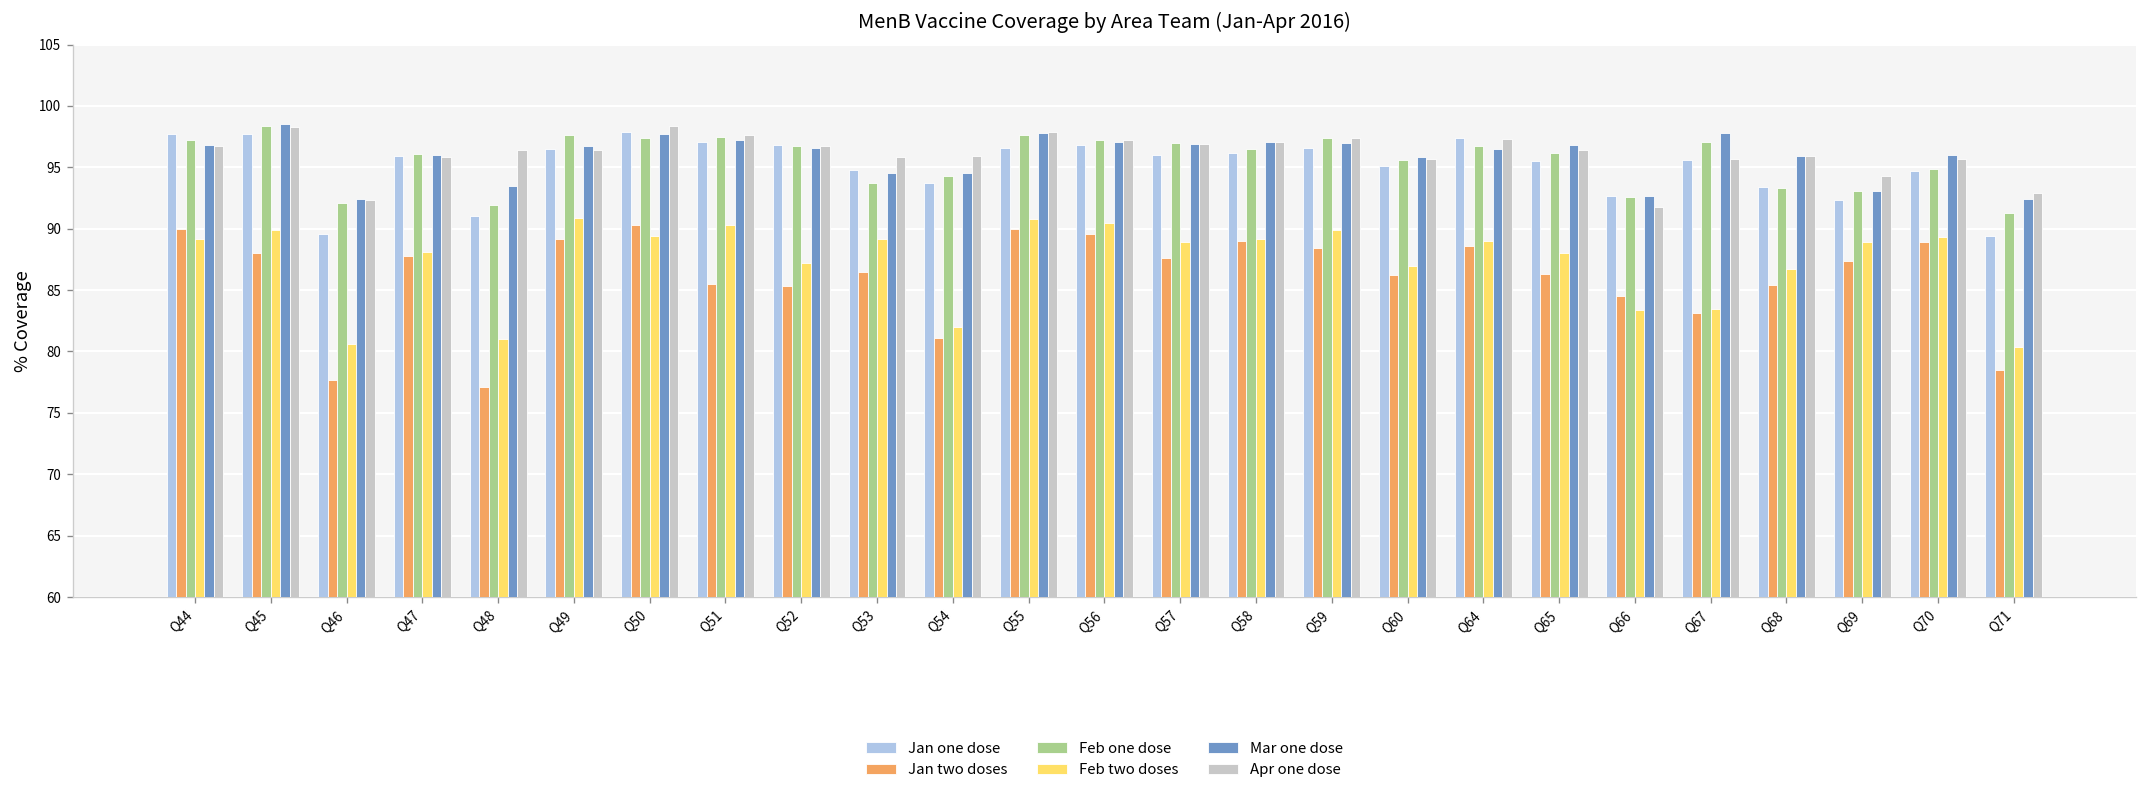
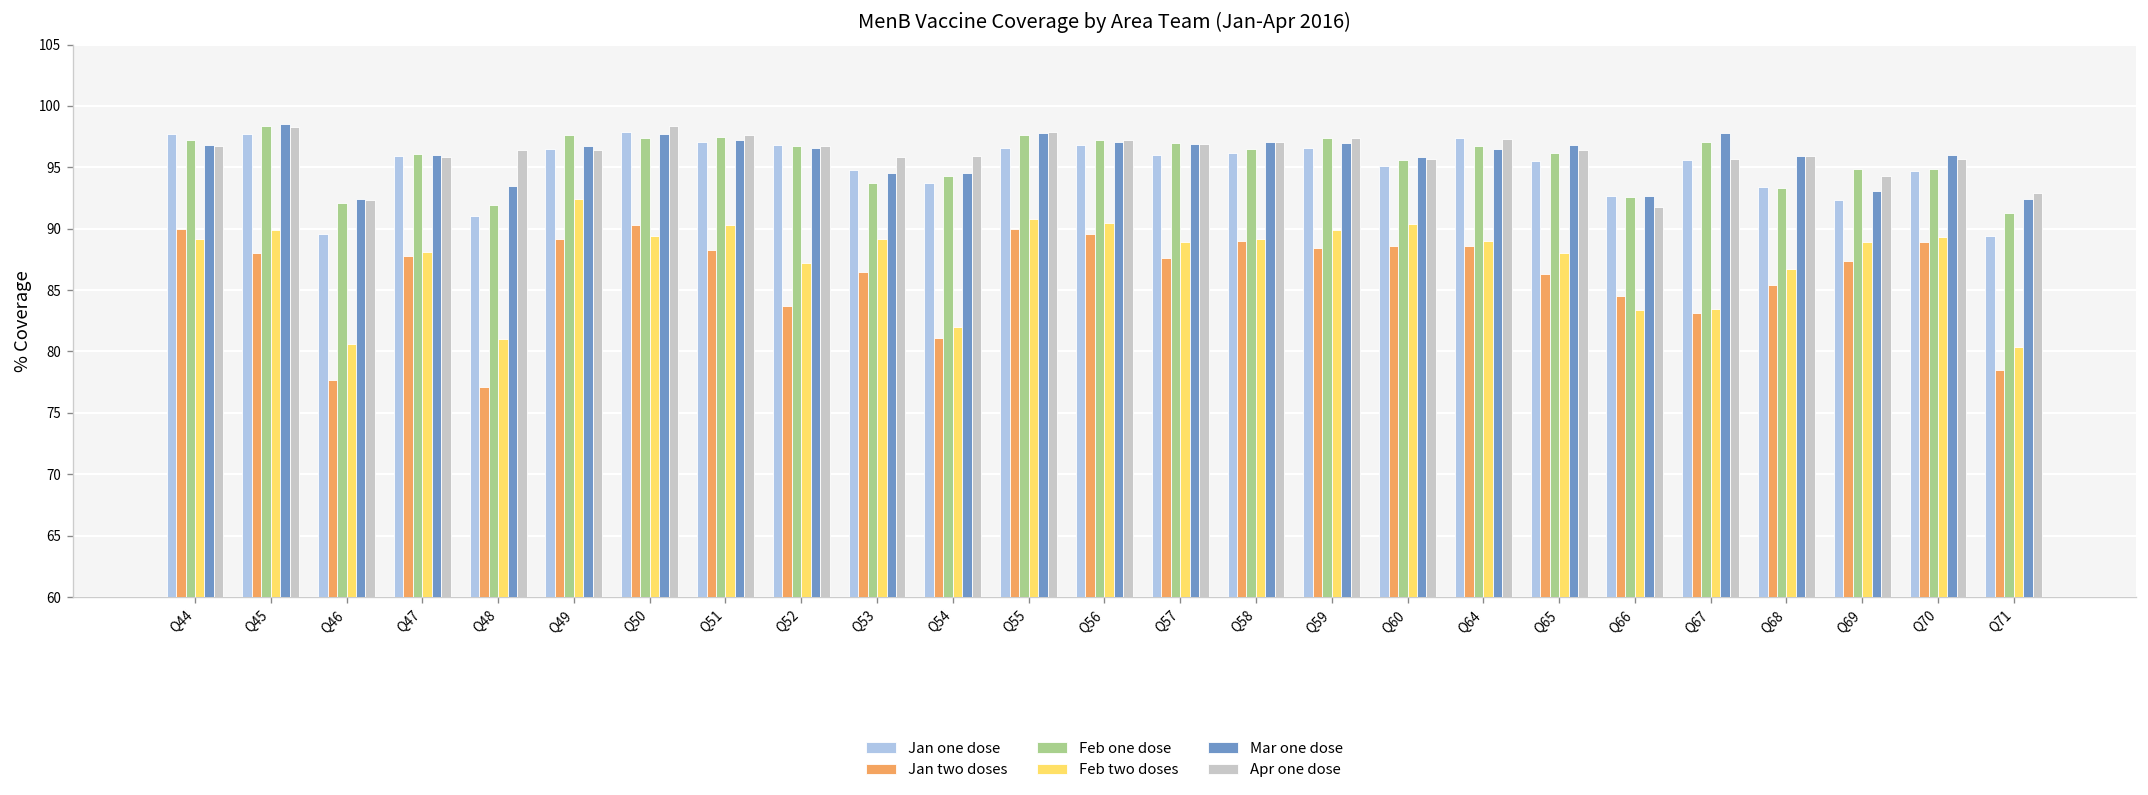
Feb two doses, Q49: 90.9 -> 92.4
Jan two doses, Q51: 85.5 -> 88.3
Jan two doses, Q52: 85.3 -> 83.7
Jan two doses, Q60: 86.2 -> 88.6
Feb two doses, Q60: 87.0 -> 90.4
Feb one dose, Q69: 93.1 -> 94.9
